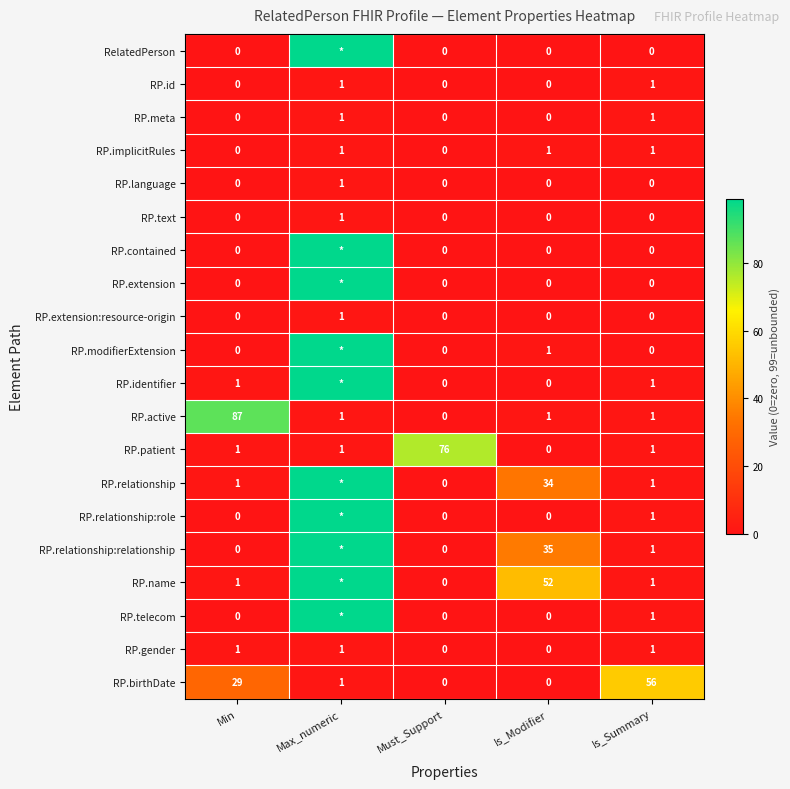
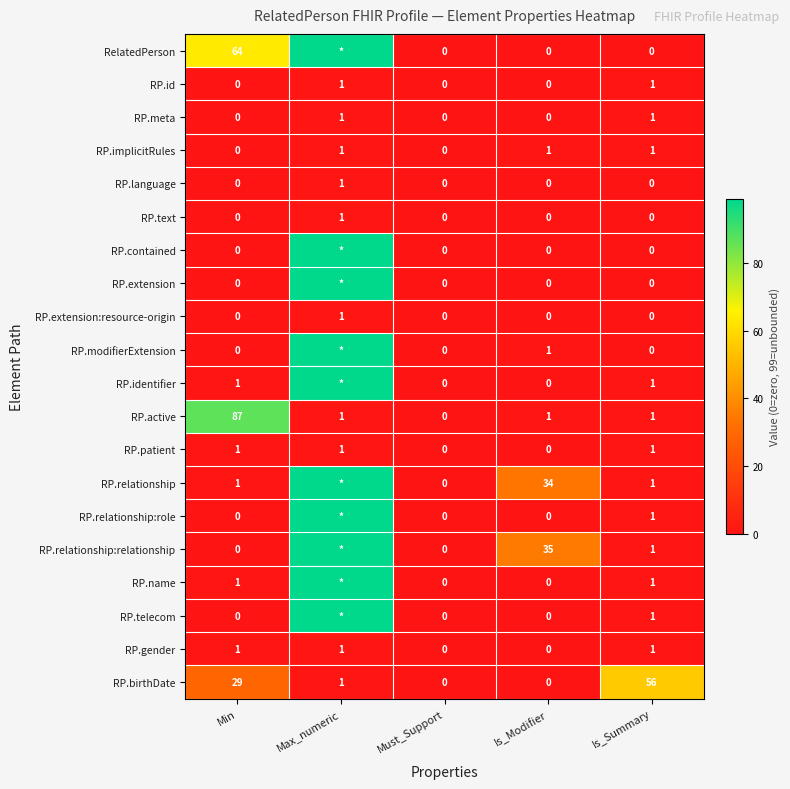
RelatedPerson, Min: 0 -> 64
RP.patient, Must_Support: 76 -> 0
RP.name, Is_Modifier: 52 -> 0
